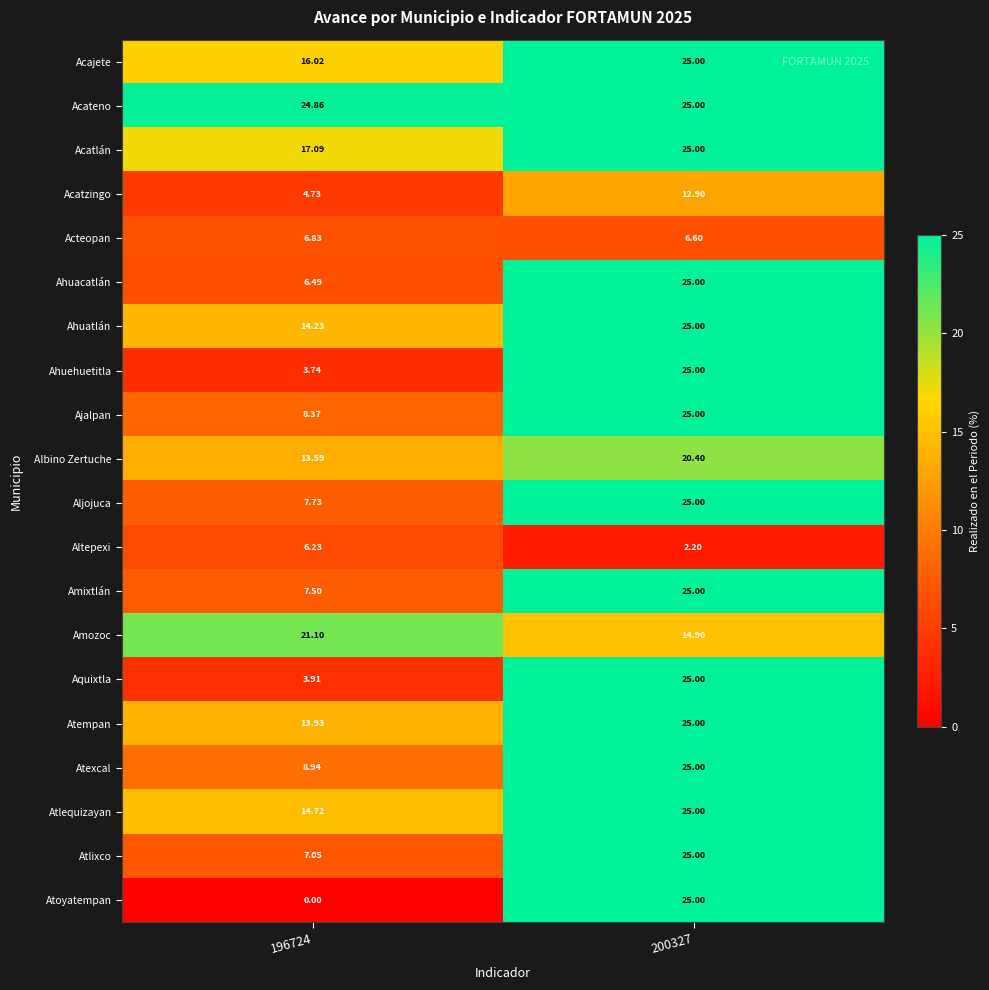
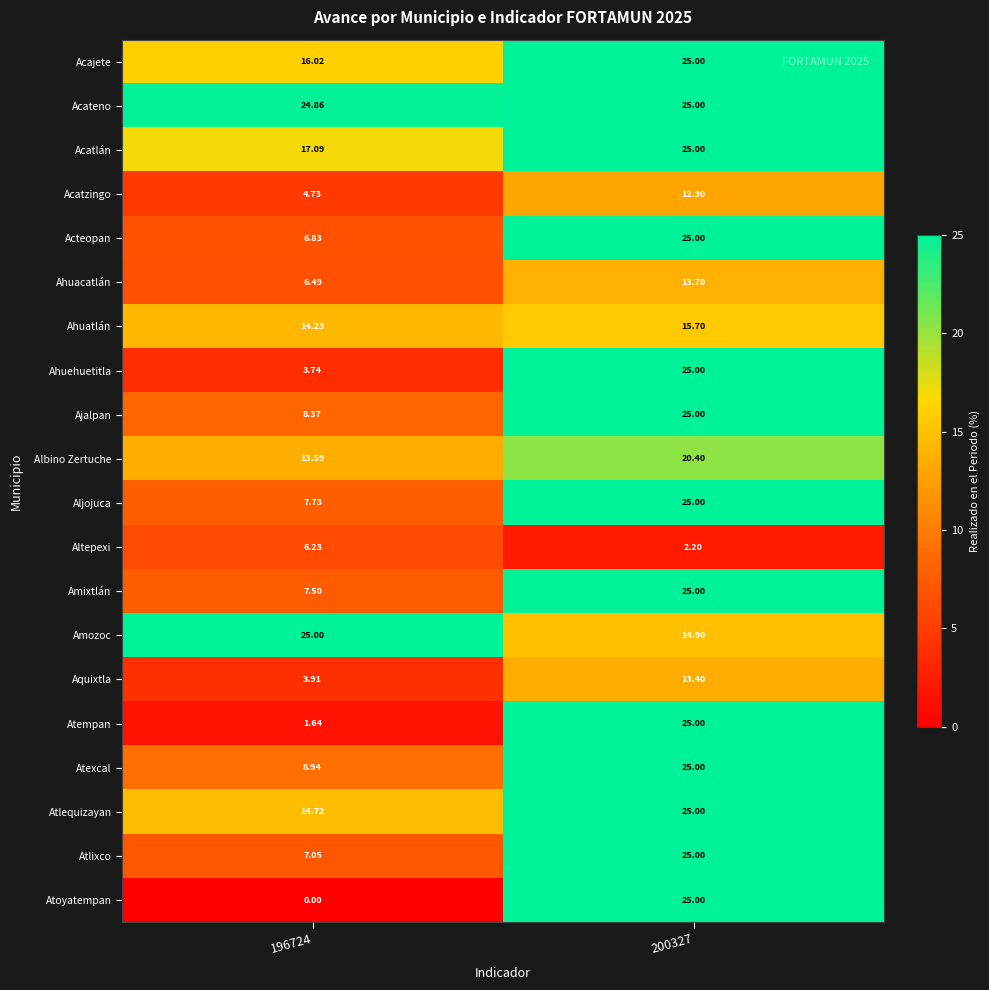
Acteopan, 200327: 6.60 -> 25.00
Ahuacatlán, 200327: 25.00 -> 13.70
Ahuatlán, 200327: 25.00 -> 15.70
Amozoc, 196724: 21.10 -> 25.00
Aquixtla, 200327: 25.00 -> 13.40
Atempan, 196724: 13.93 -> 1.64
